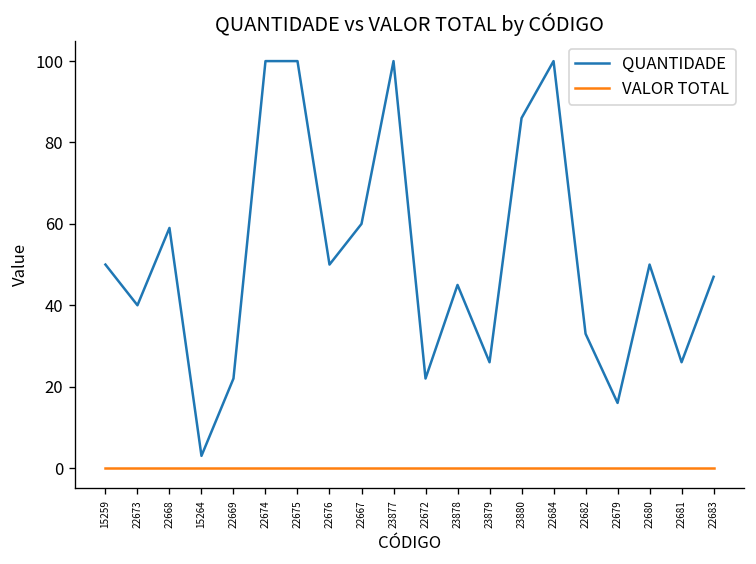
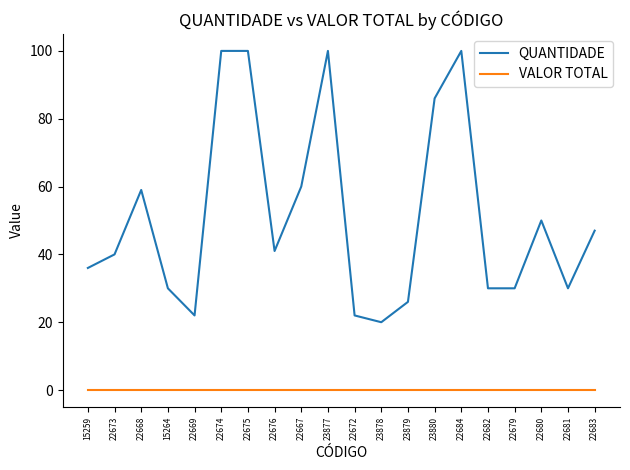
QUANTIDADE, 15259: 50 -> 36
QUANTIDADE, 15264: 3 -> 30
QUANTIDADE, 22676: 50 -> 41
QUANTIDADE, 23878: 45 -> 20
QUANTIDADE, 22682: 33 -> 30
QUANTIDADE, 22679: 16 -> 30
QUANTIDADE, 22681: 26 -> 30
